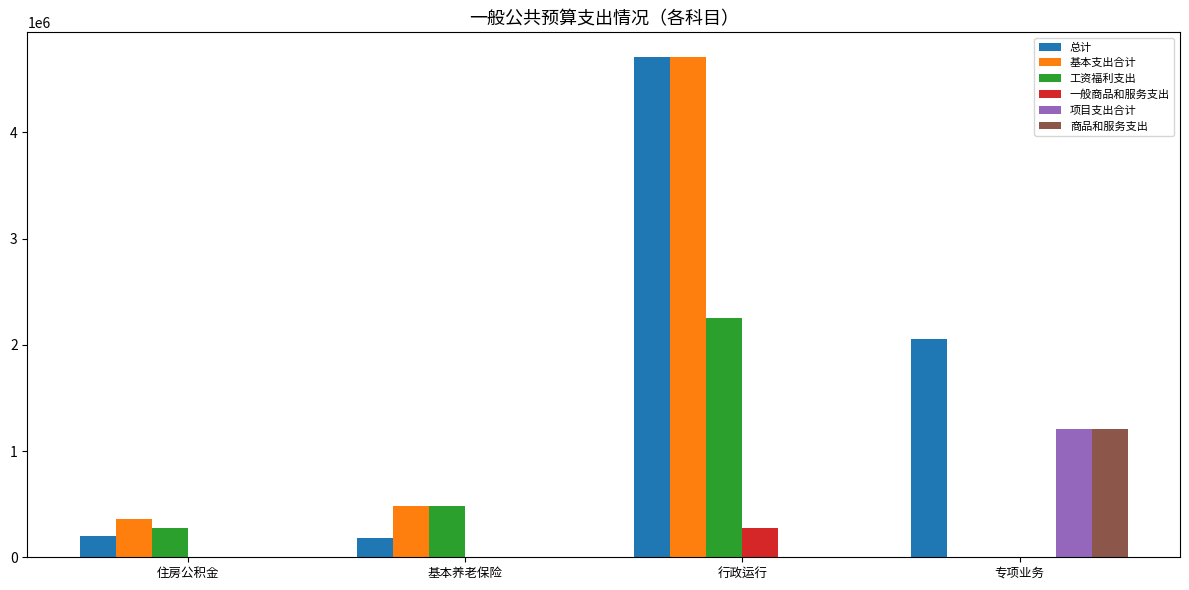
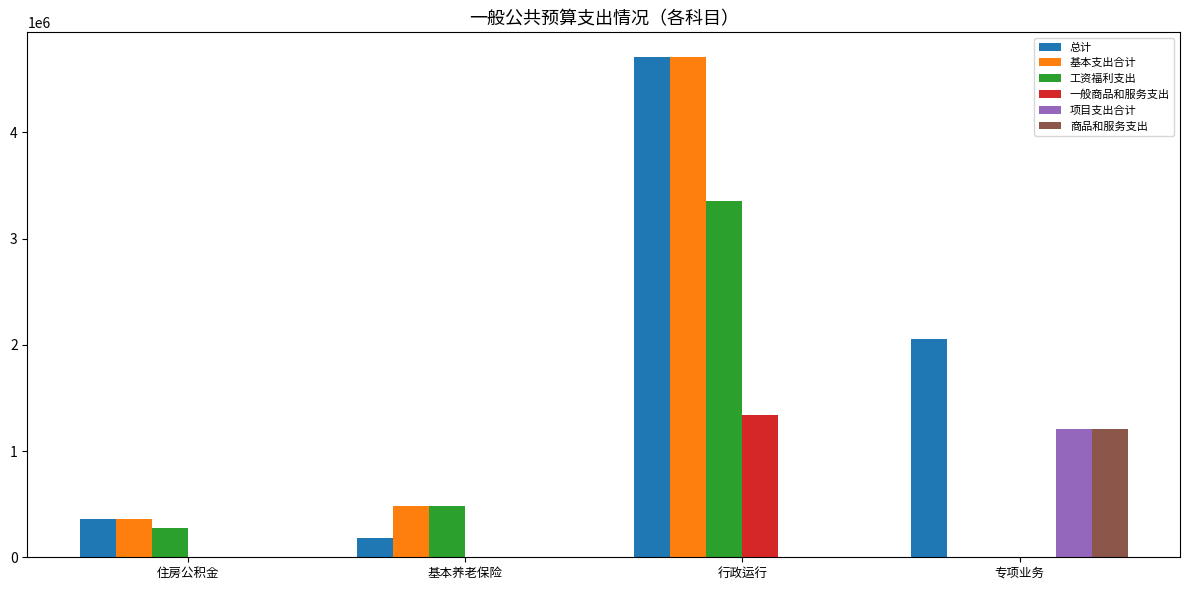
总计, 住房公积金: 200000 -> 360000
工资福利支出, 行政运行: 2250000 -> 3350000
一般商品和服务支出, 行政运行: 280000 -> 1340000
